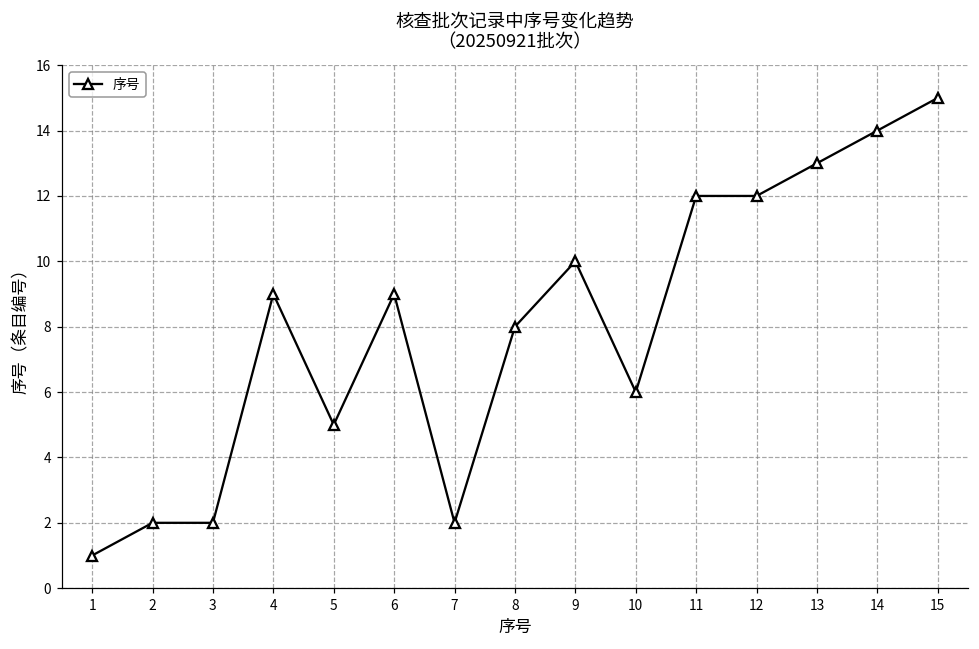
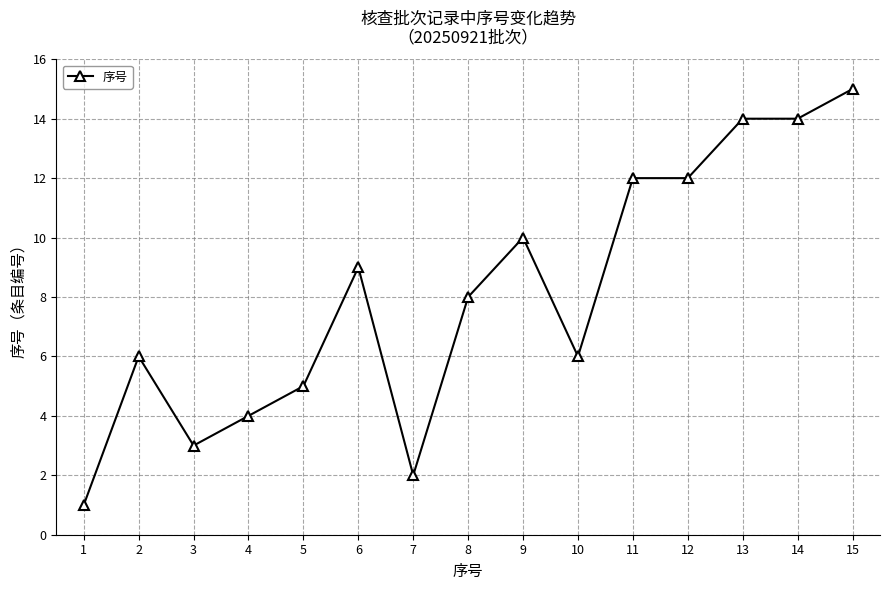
2: 2 -> 6
3: 2 -> 3
4: 9 -> 4
13: 13 -> 14
